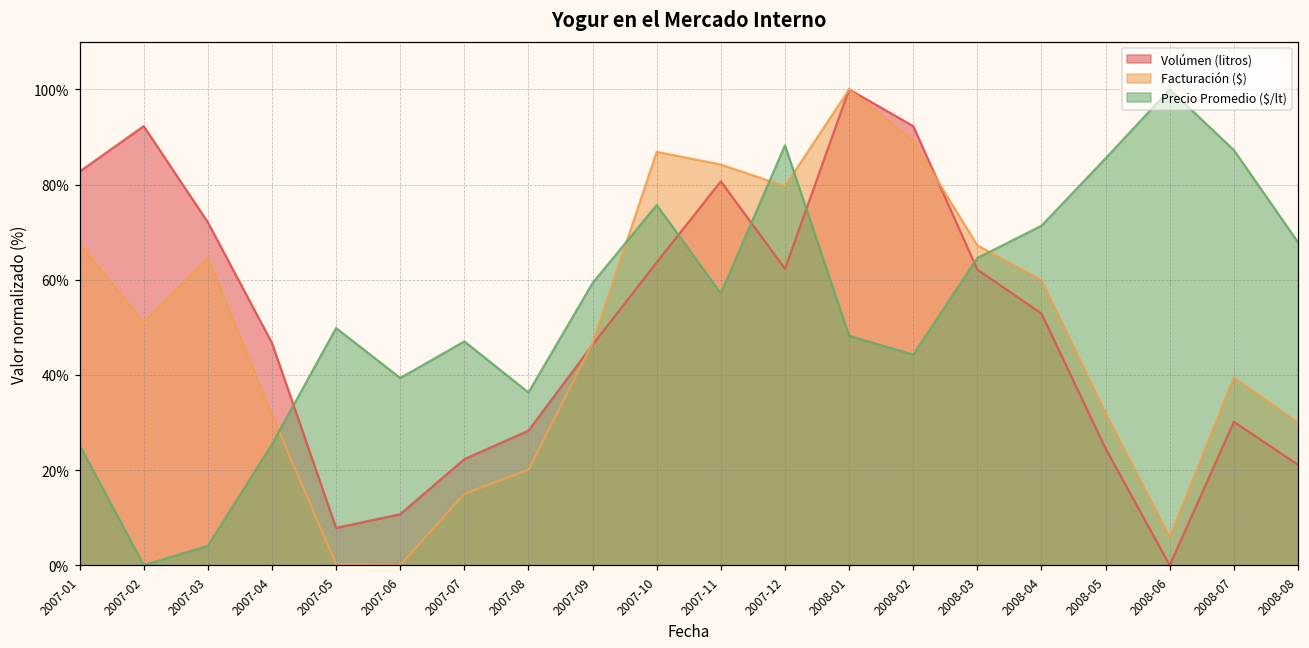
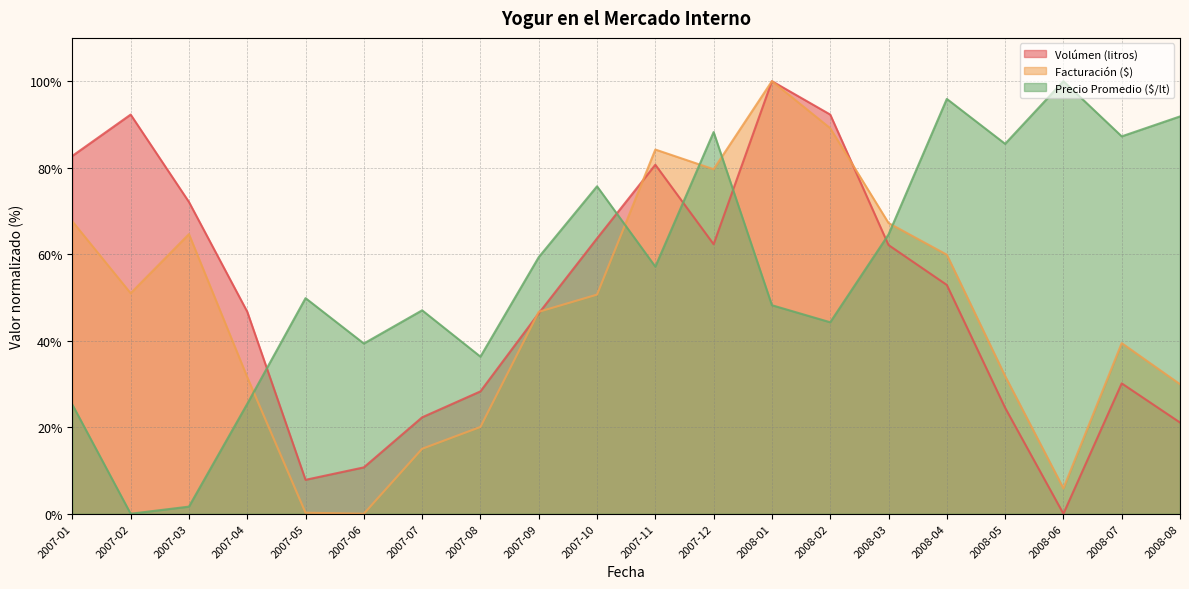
Precio Promedio ($/lt), 2007-03: 4% -> 2%
Facturación ($), 2007-10: 87% -> 51%
Precio Promedio ($/lt), 2008-04: 71% -> 96%
Precio Promedio ($/lt), 2008-08: 68% -> 92%
